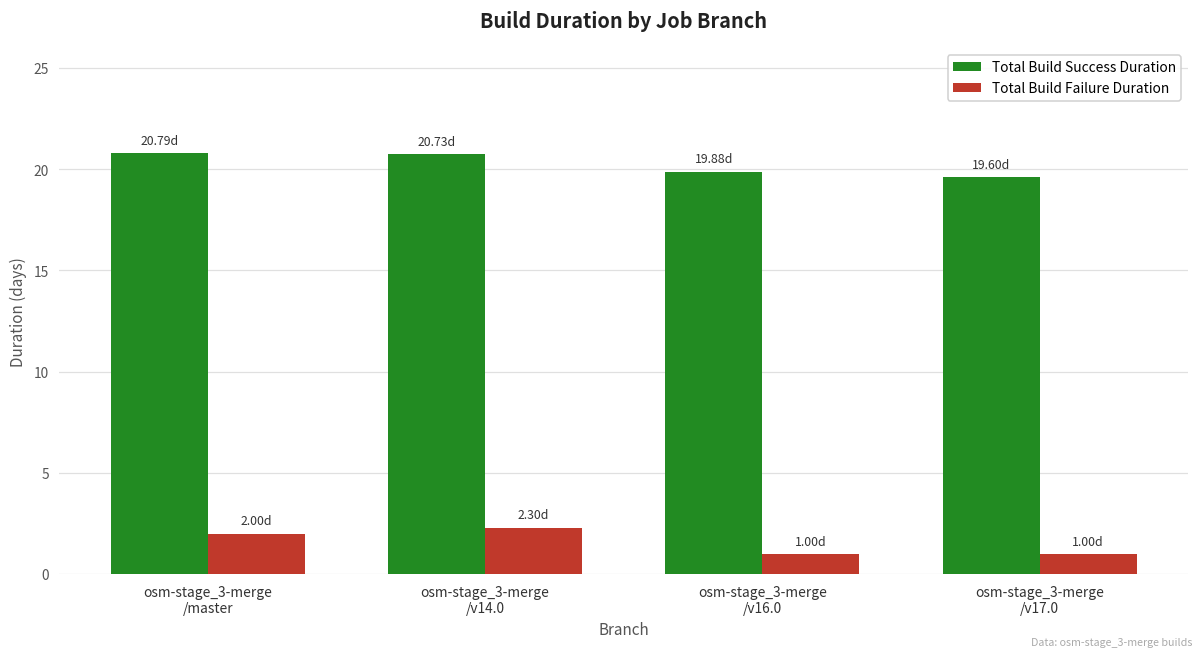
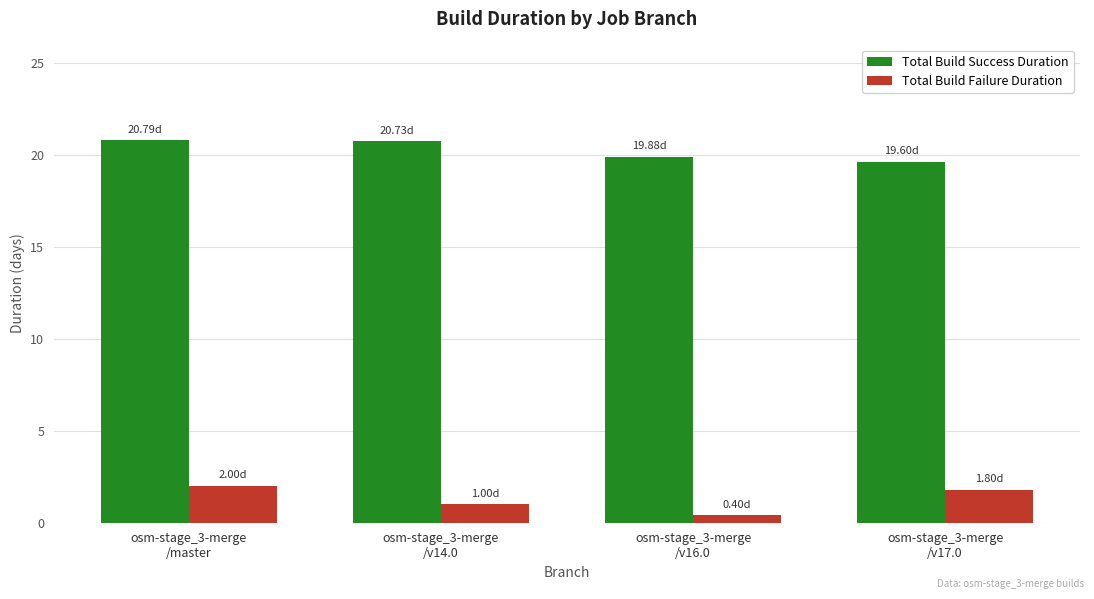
Total Build Failure Duration, osm-stage_3-merge /v14.0: 2.30d -> 1.00d
Total Build Failure Duration, osm-stage_3-merge /v16.0: 1.00d -> 0.40d
Total Build Failure Duration, osm-stage_3-merge /v17.0: 1.00d -> 1.80d
